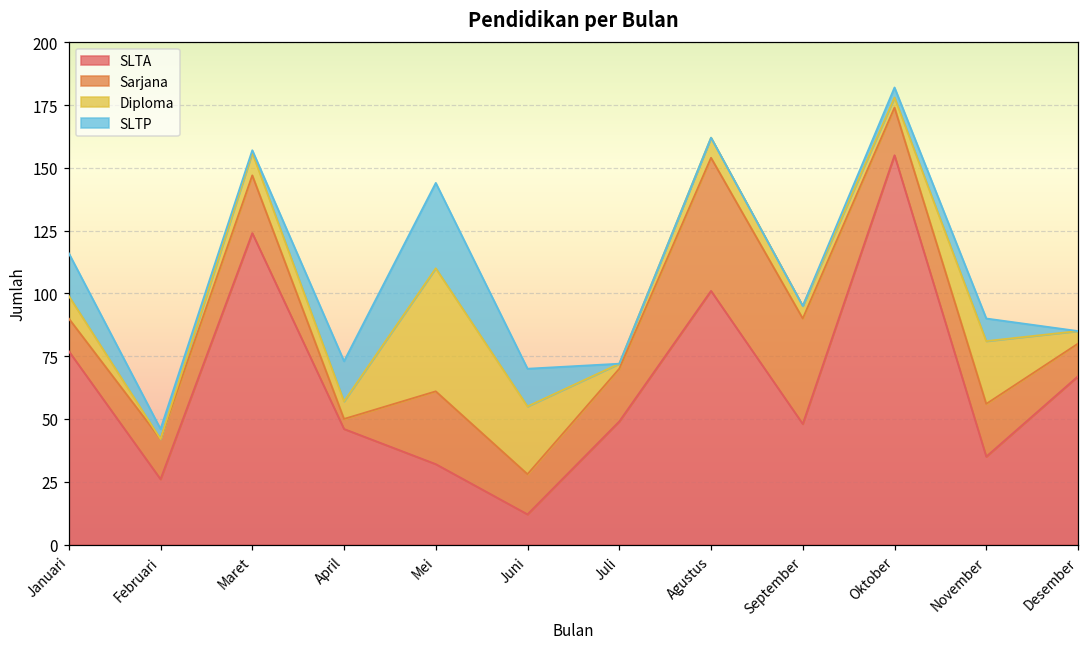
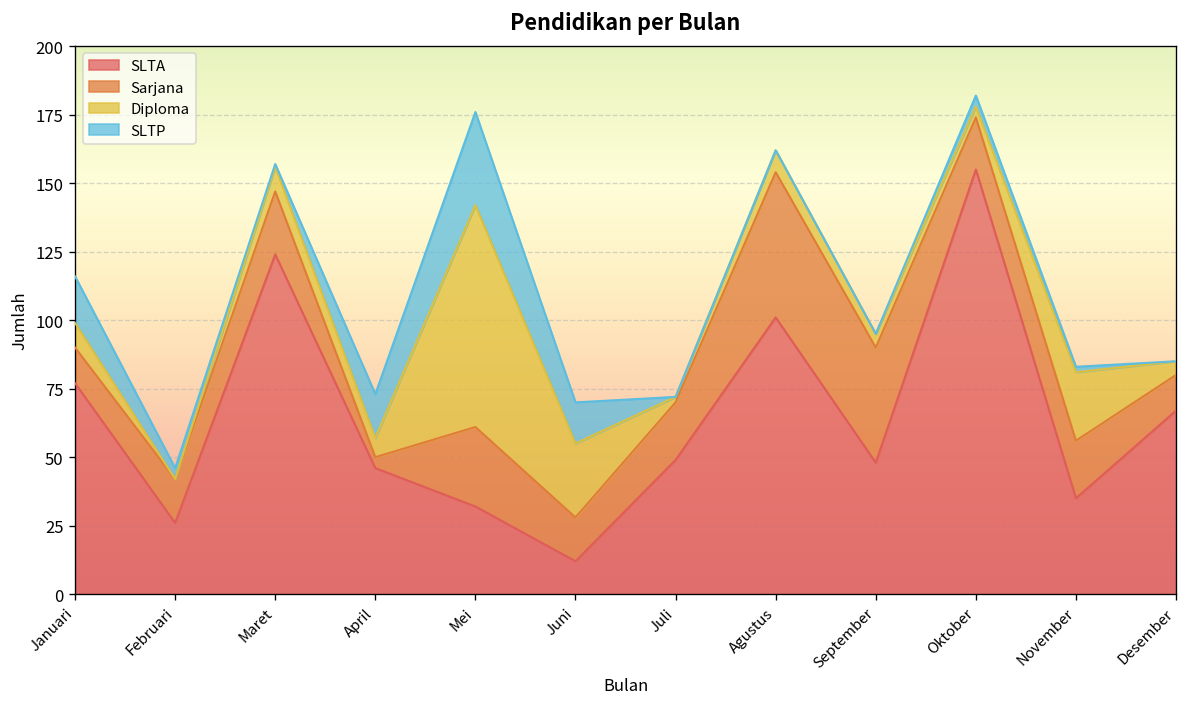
Diploma, Mei: 49 -> 81
SLTP, November: 9 -> 2
